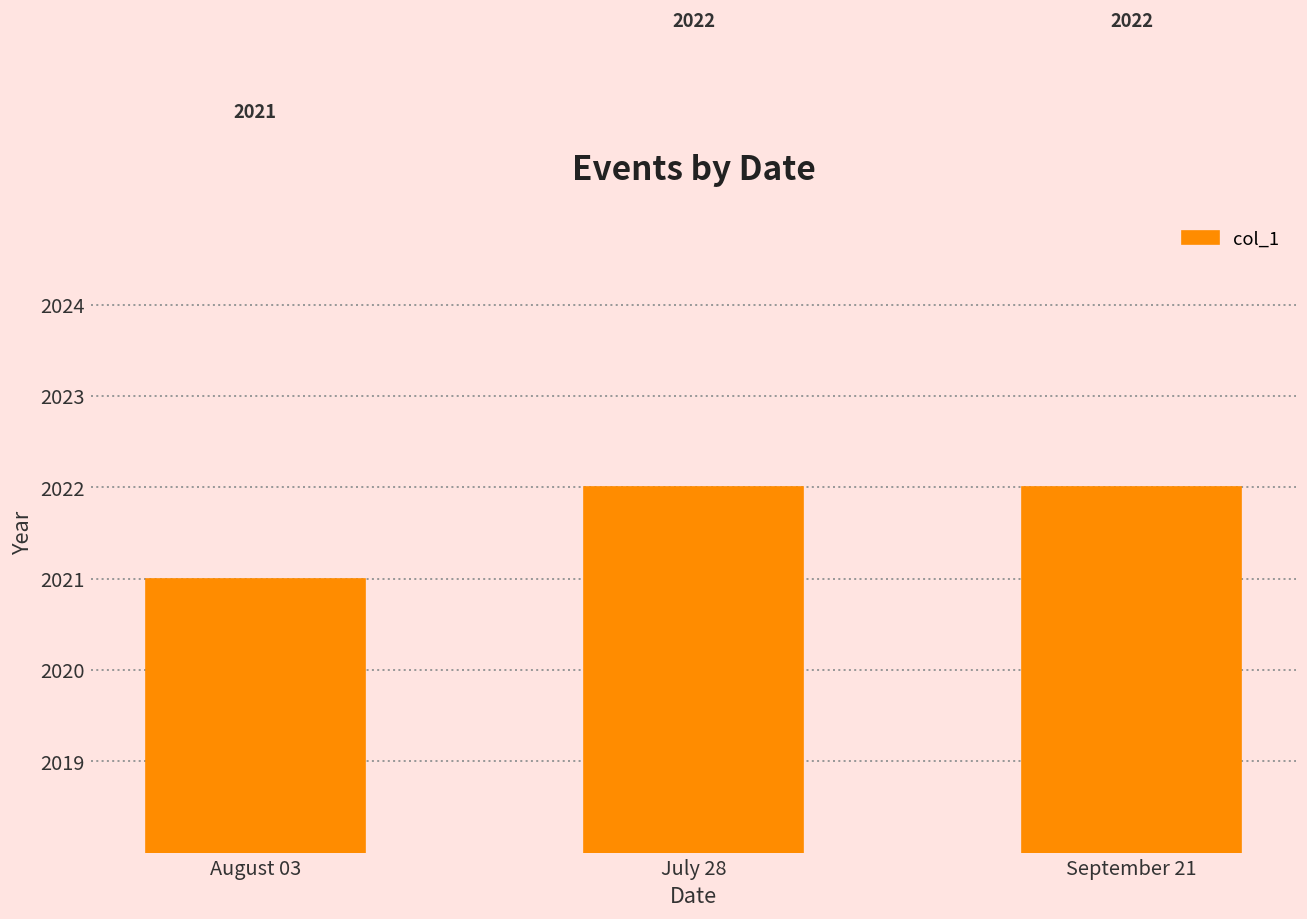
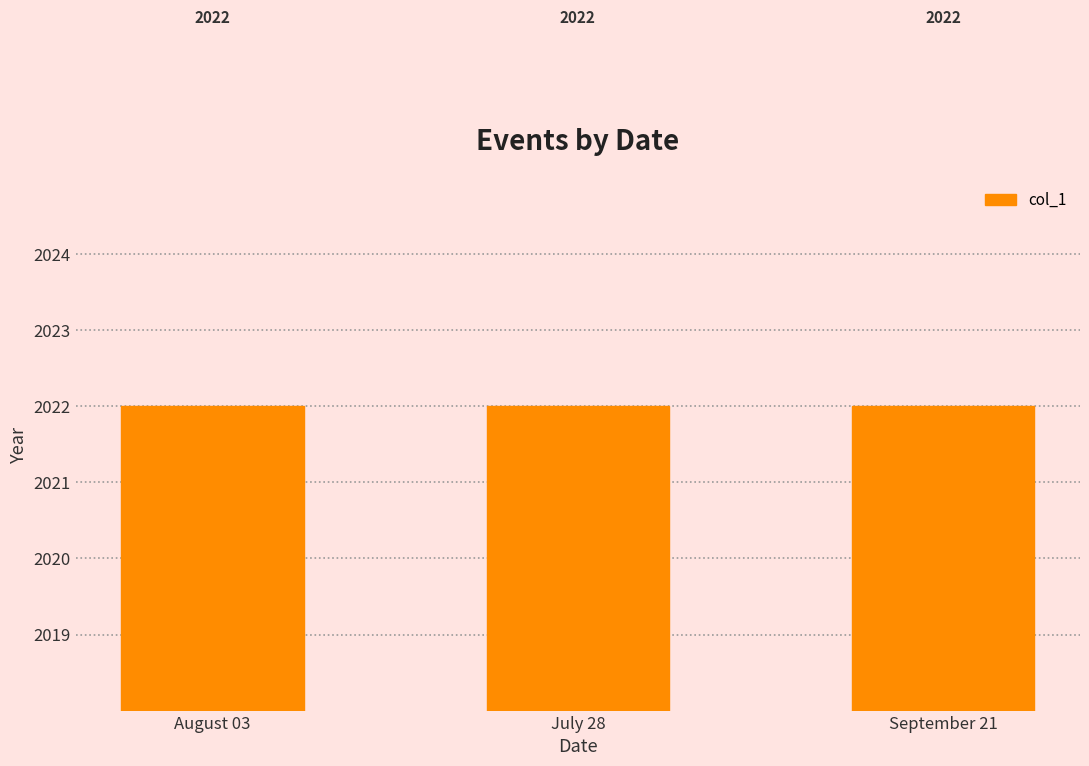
August 03: 2021 -> 2022
